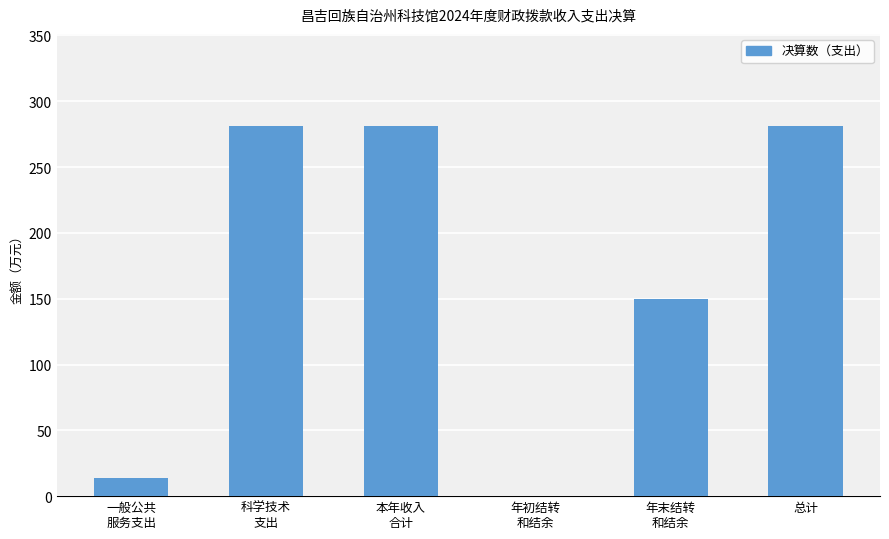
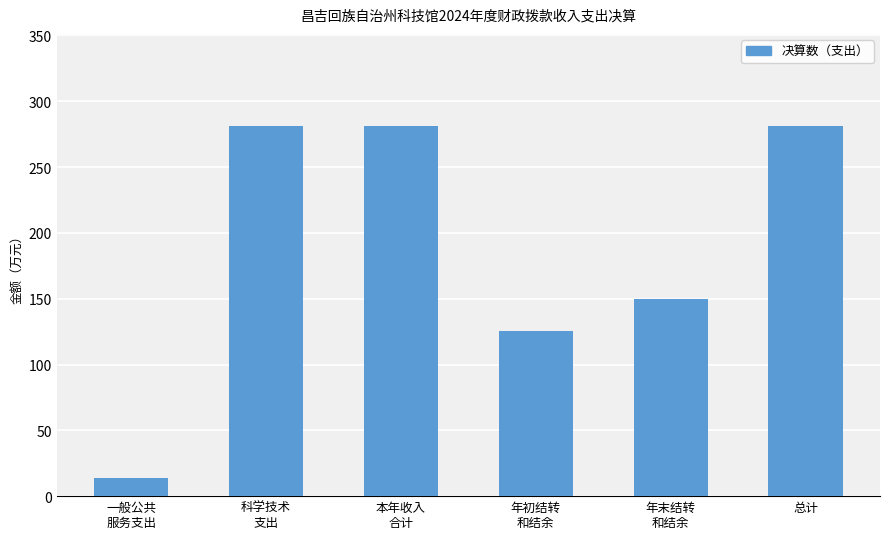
年初结转 和结余: 0 -> 125
